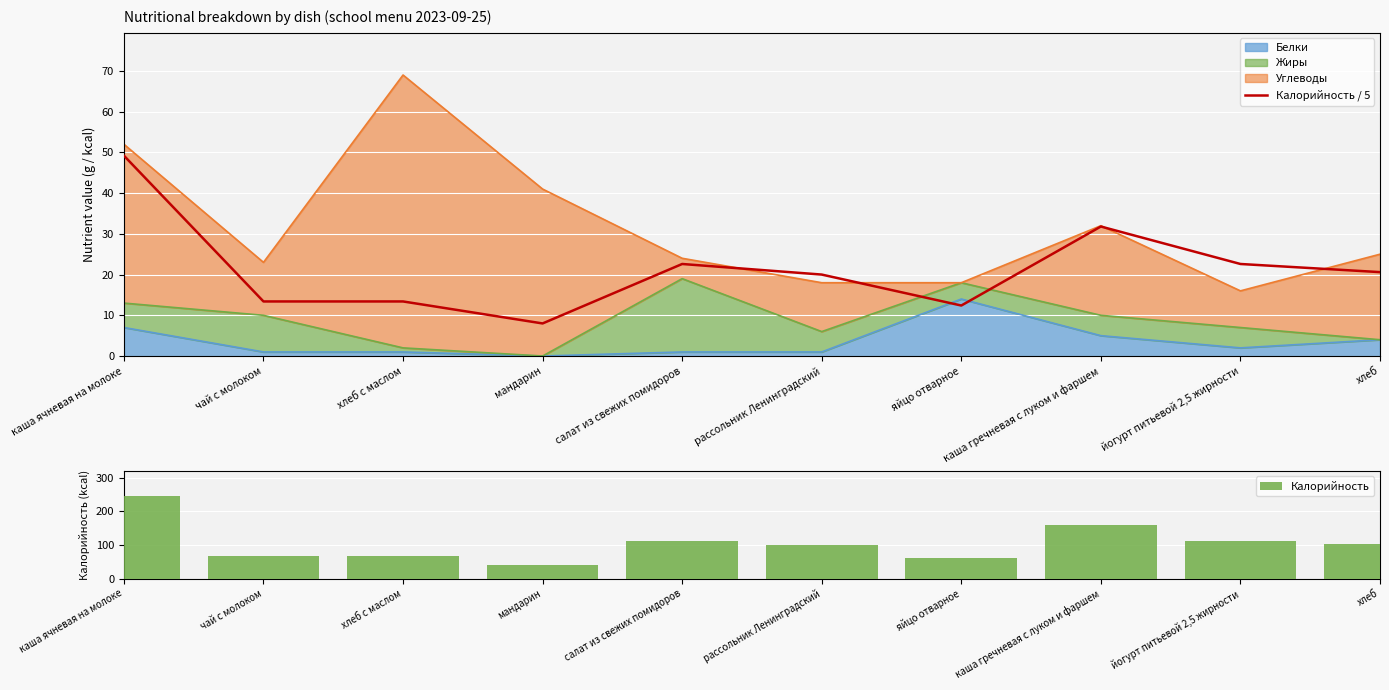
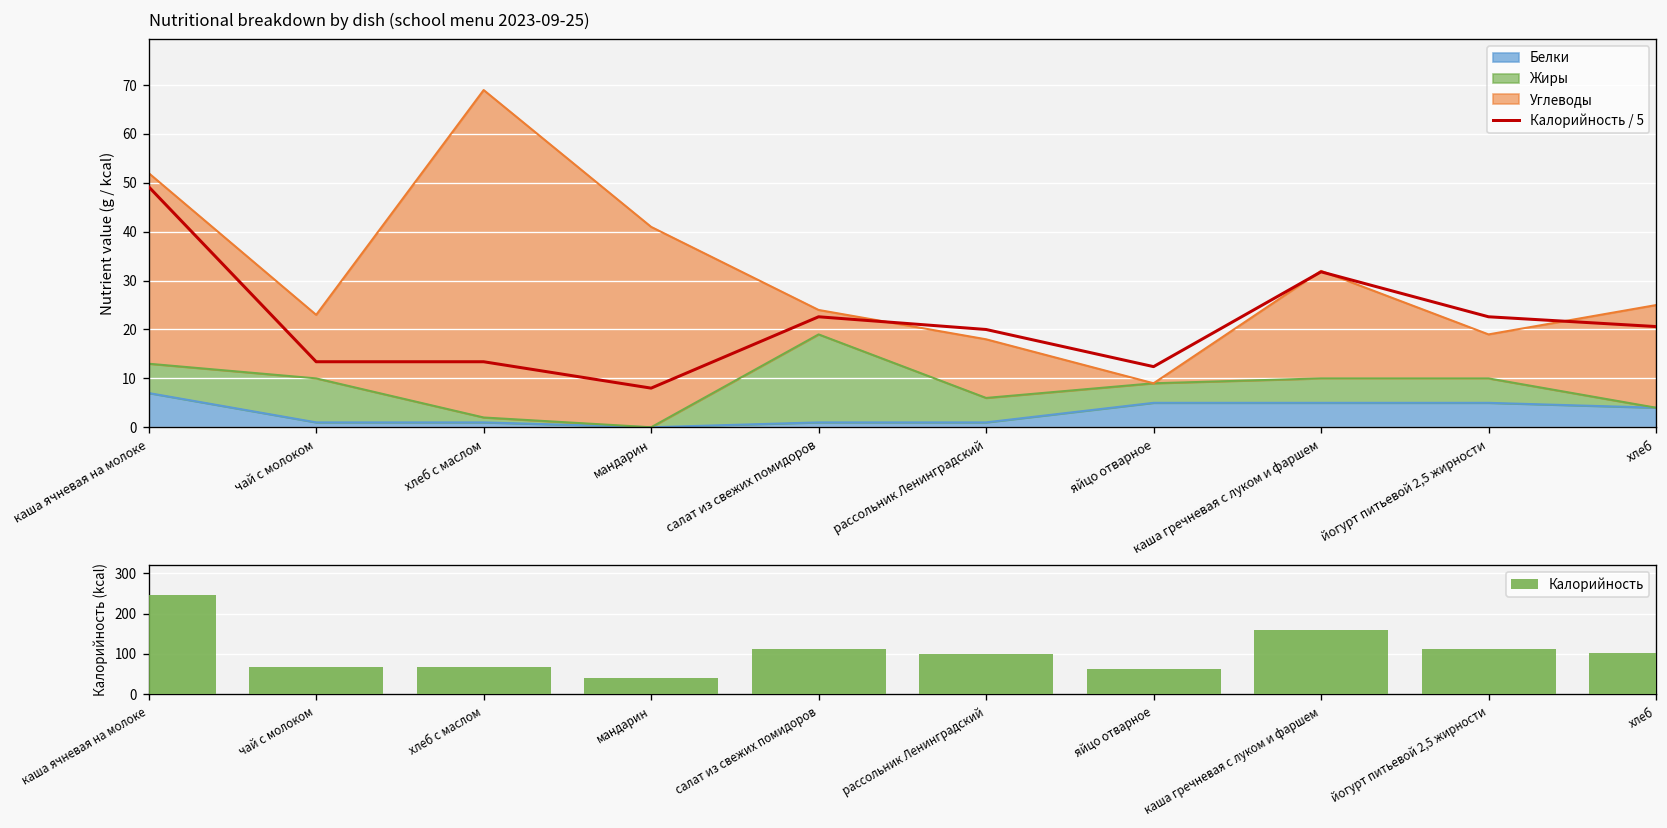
Nutritional breakdown by dish (school menu 2023-09-25), Белки, яйцо отварное: 14 -> 5
Nutritional breakdown by dish (school menu 2023-09-25), Белки, йогурт питьевой 2,5 жирности: 2 -> 5
